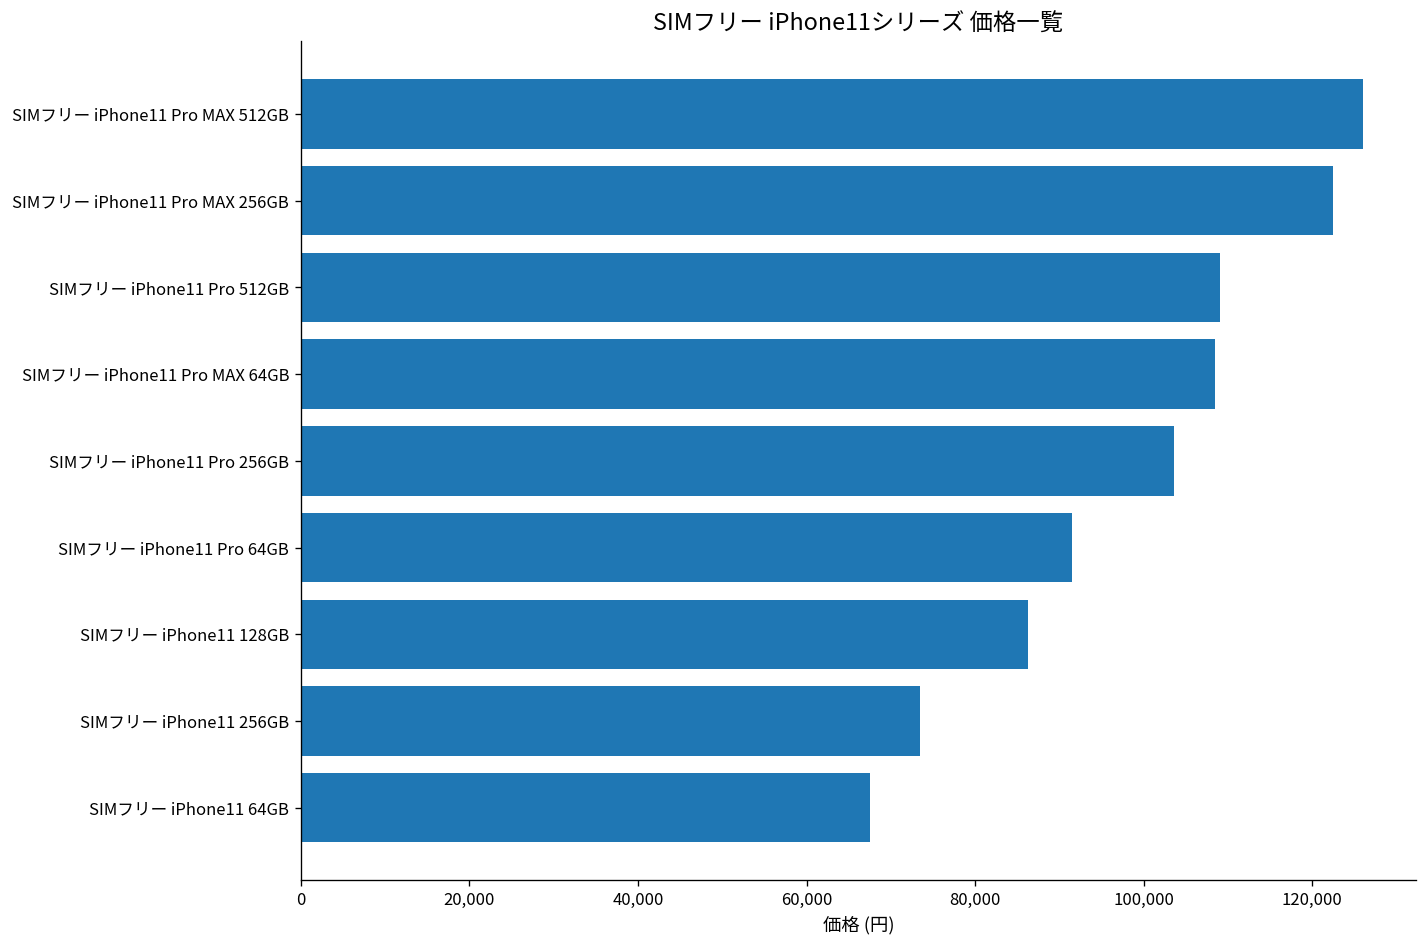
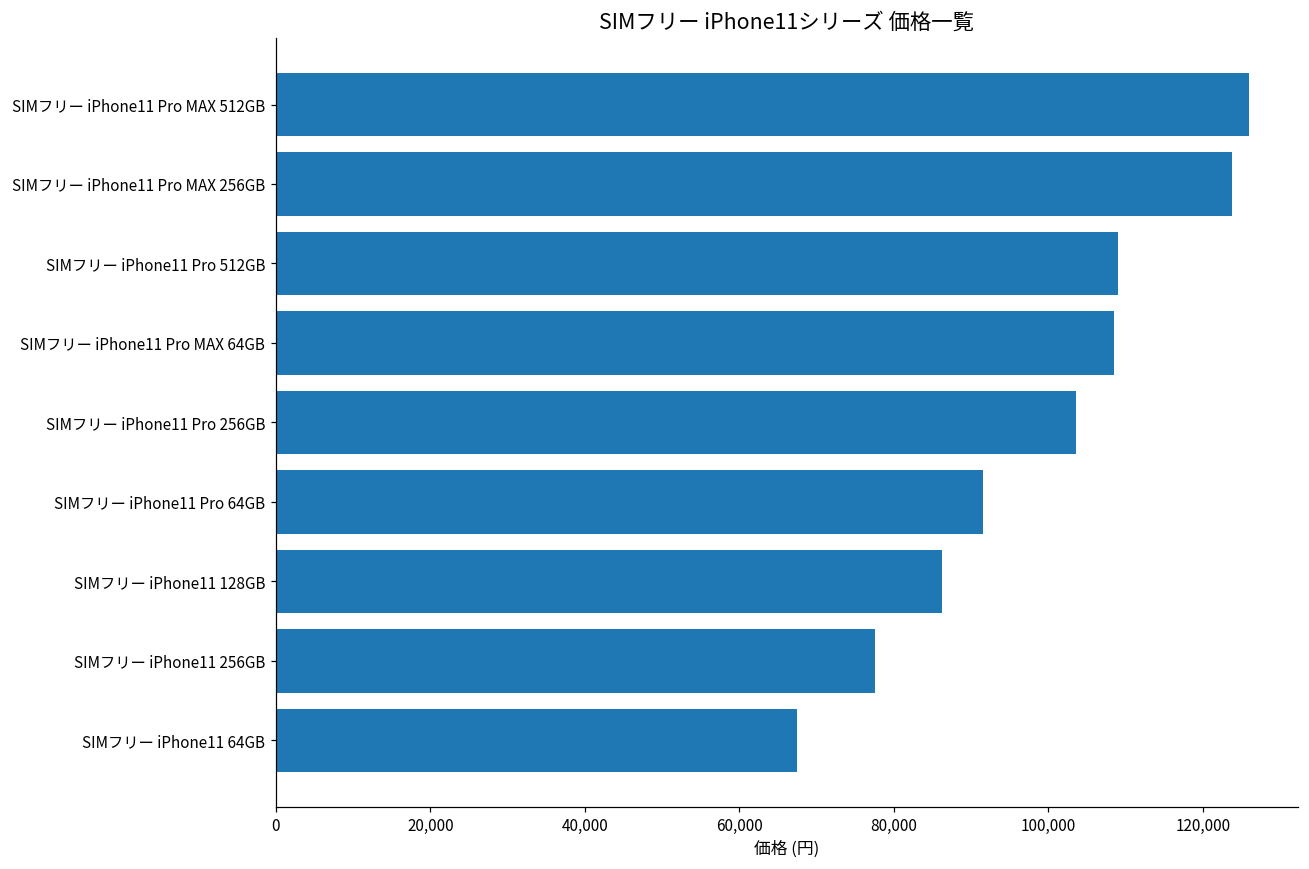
SIMフリー iPhone11 Pro MAX 256GB: 123,000 -> 124,000
SIMフリー iPhone11 256GB: 74,000 -> 78,000
